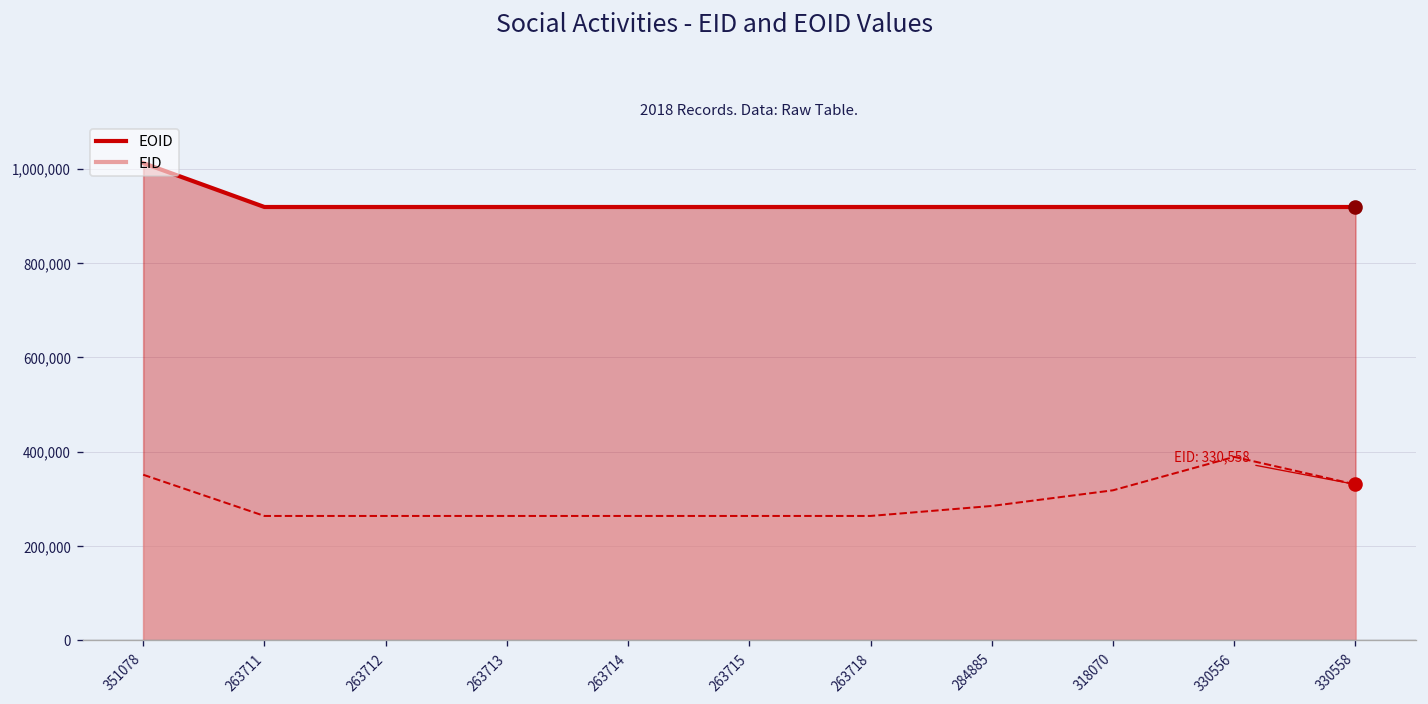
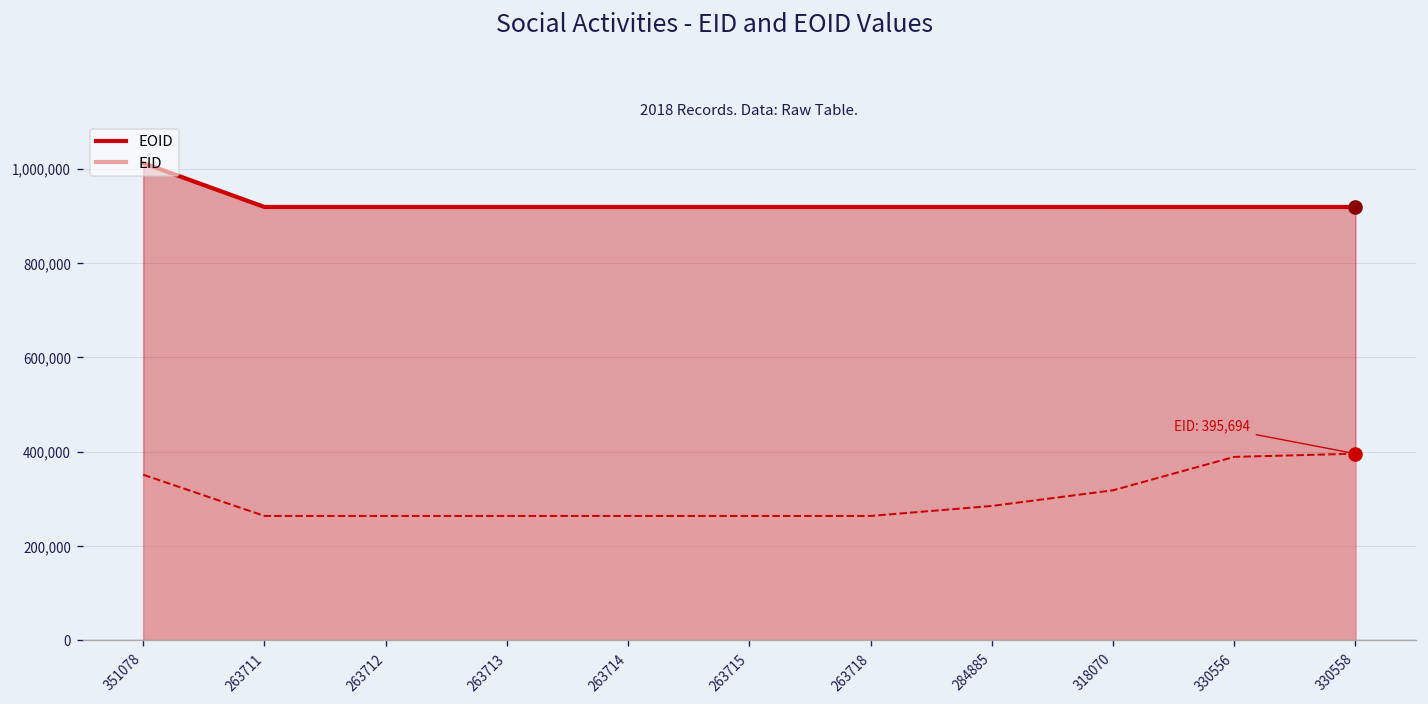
EID, 330558: 330,558 -> 395,694
